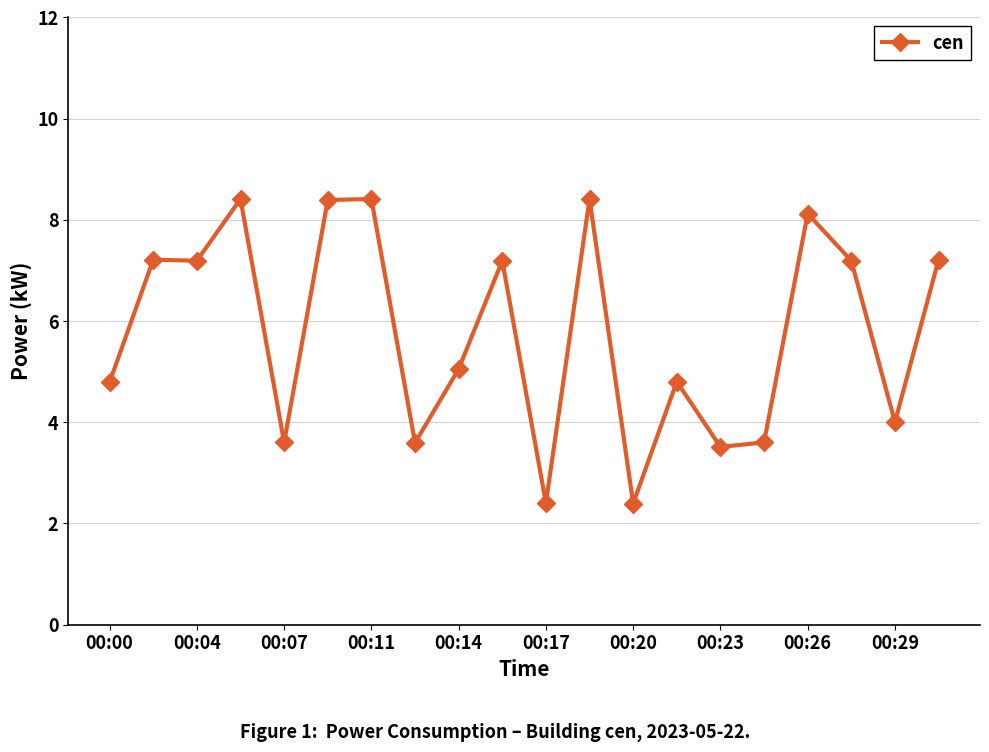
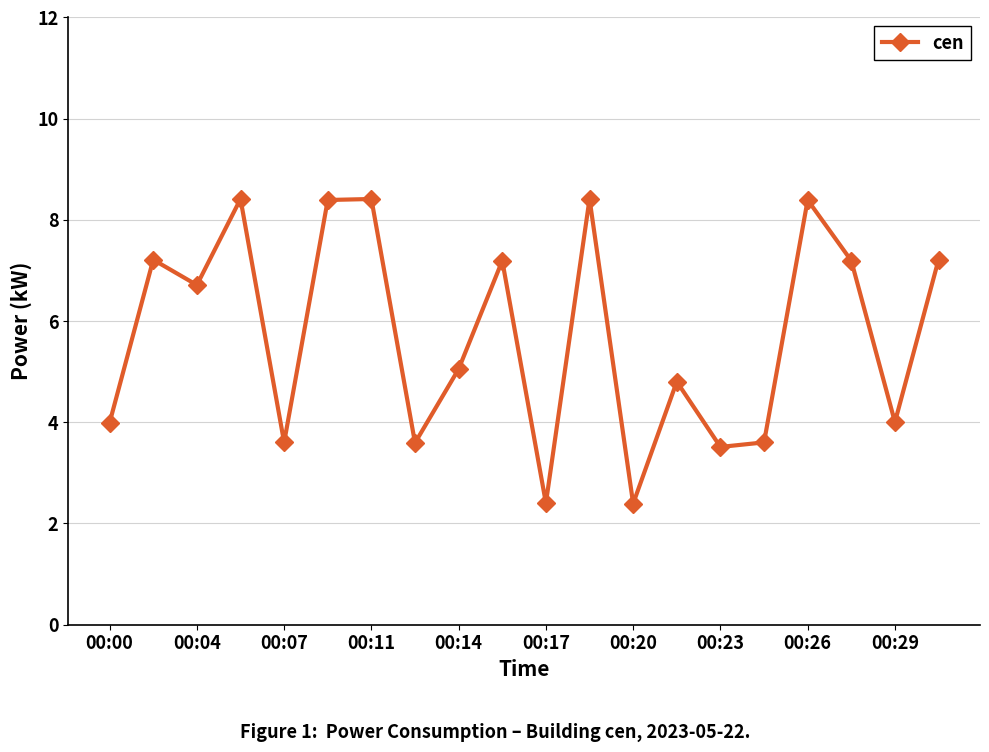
00:00: 4.8 -> 4.0
00:04: 7.2 -> 6.7
00:26: 8.1 -> 8.4
